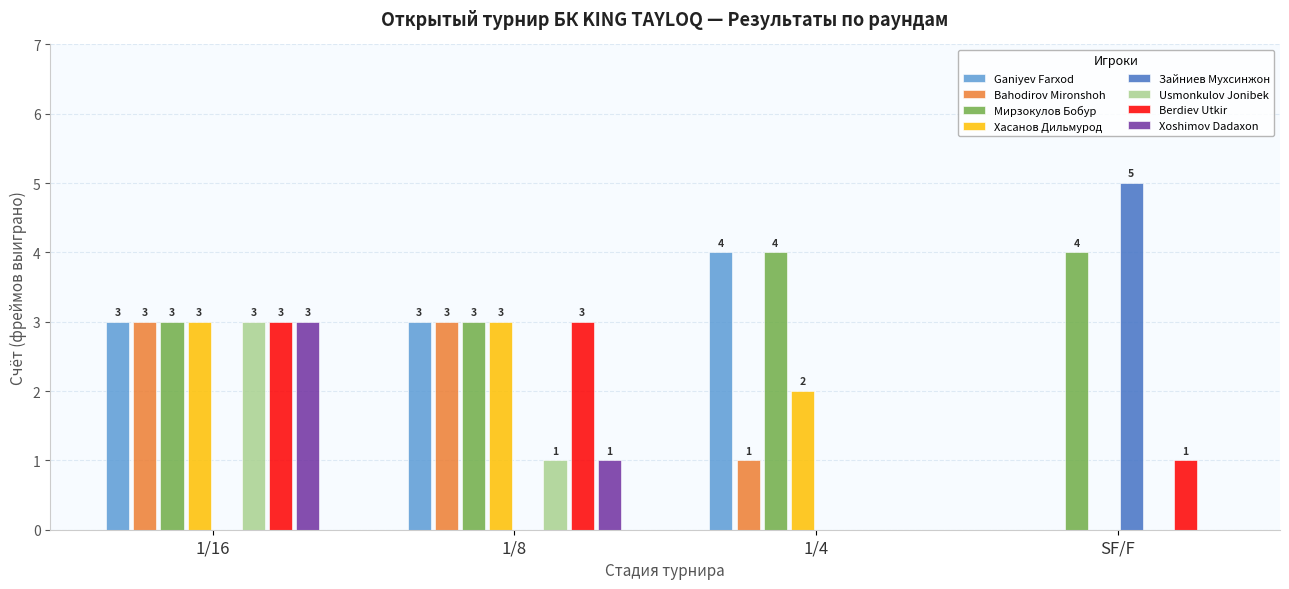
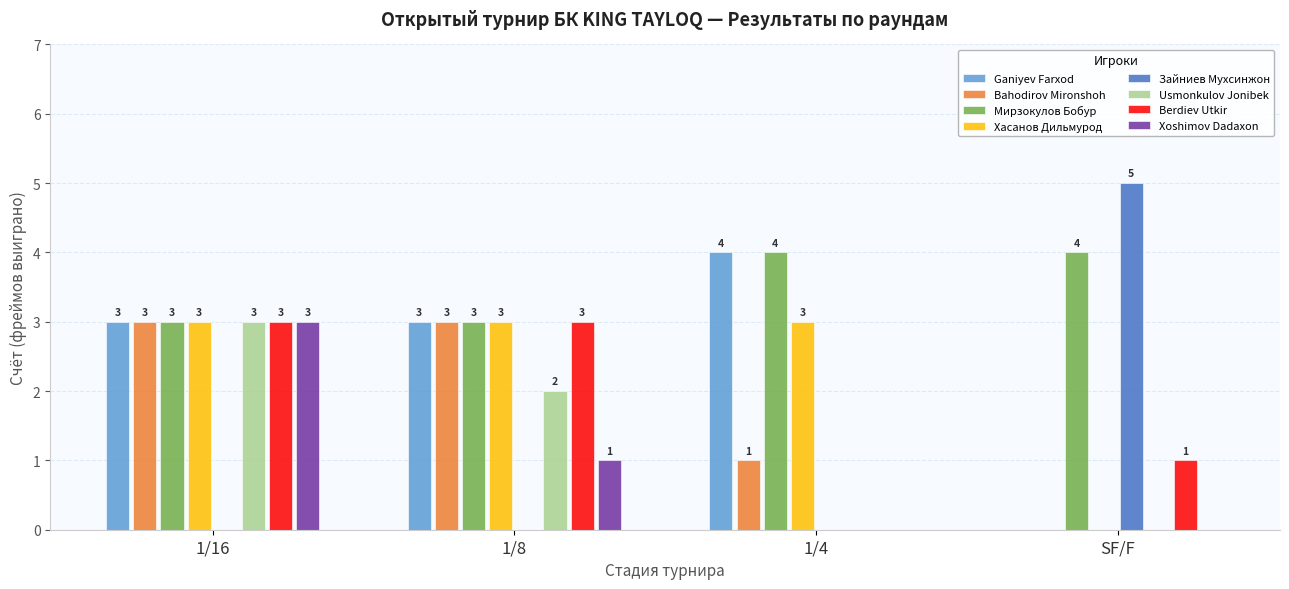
Usmonkulov Jonibek, 1/8: 1 -> 2
Хасанов Дильмурод, 1/4: 2 -> 3
